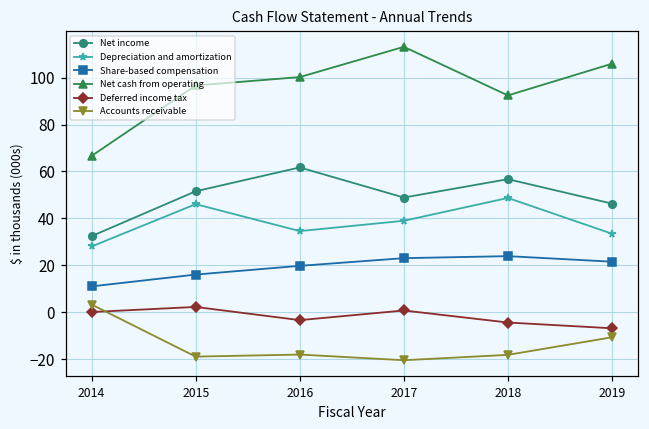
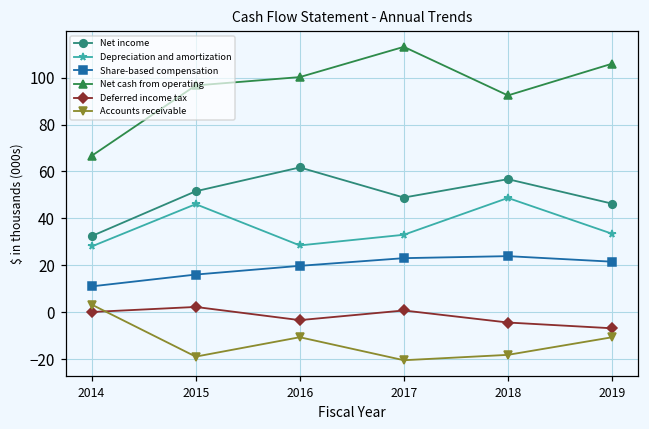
Depreciation and amortization, 2016: 35 -> 28
Accounts receivable, 2016: -18 -> -11
Depreciation and amortization, 2017: 39 -> 33
